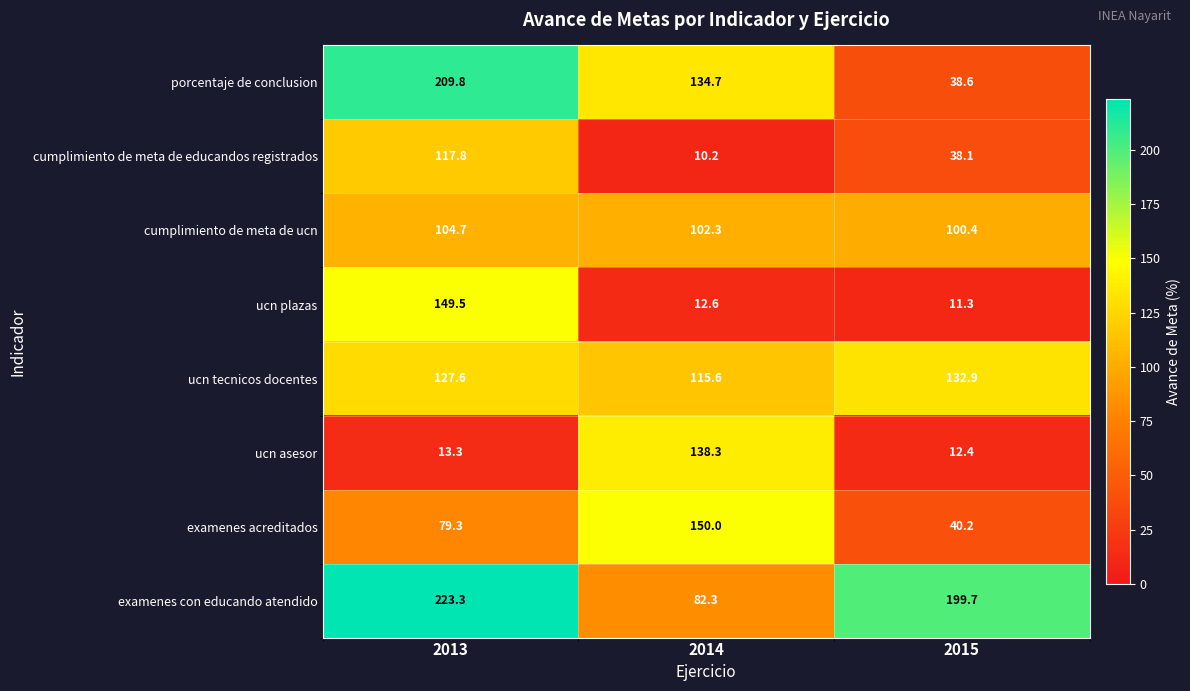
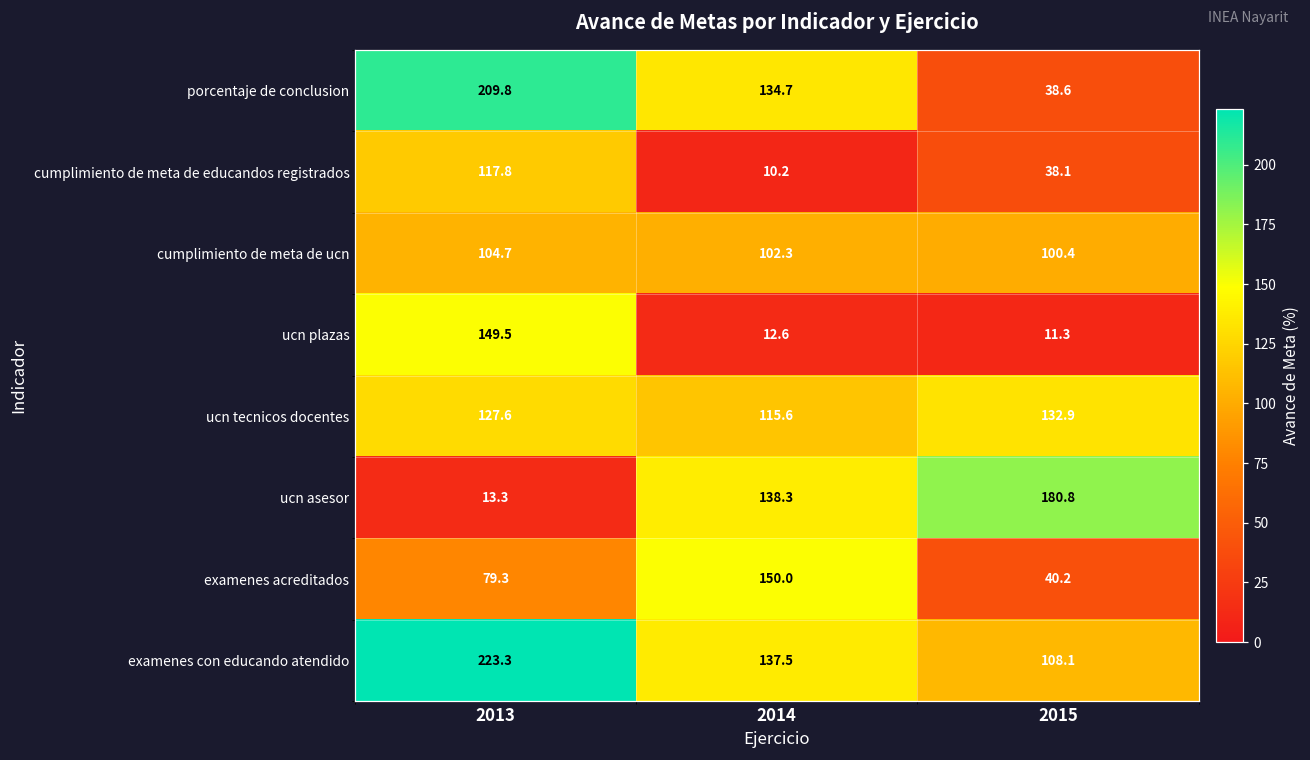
ucn asesor, 2015: 12.4 -> 180.8
examenes con educando atendido, 2014: 82.3 -> 137.5
examenes con educando atendido, 2015: 199.7 -> 108.1
